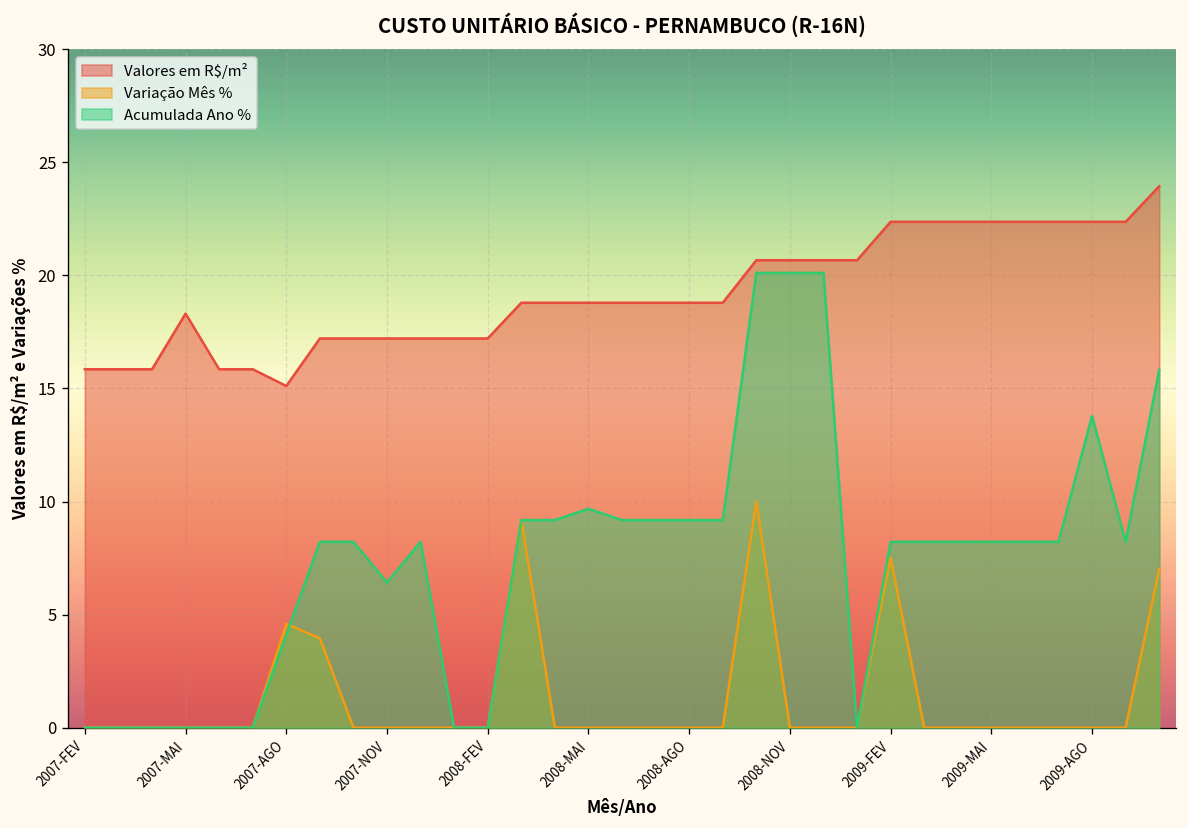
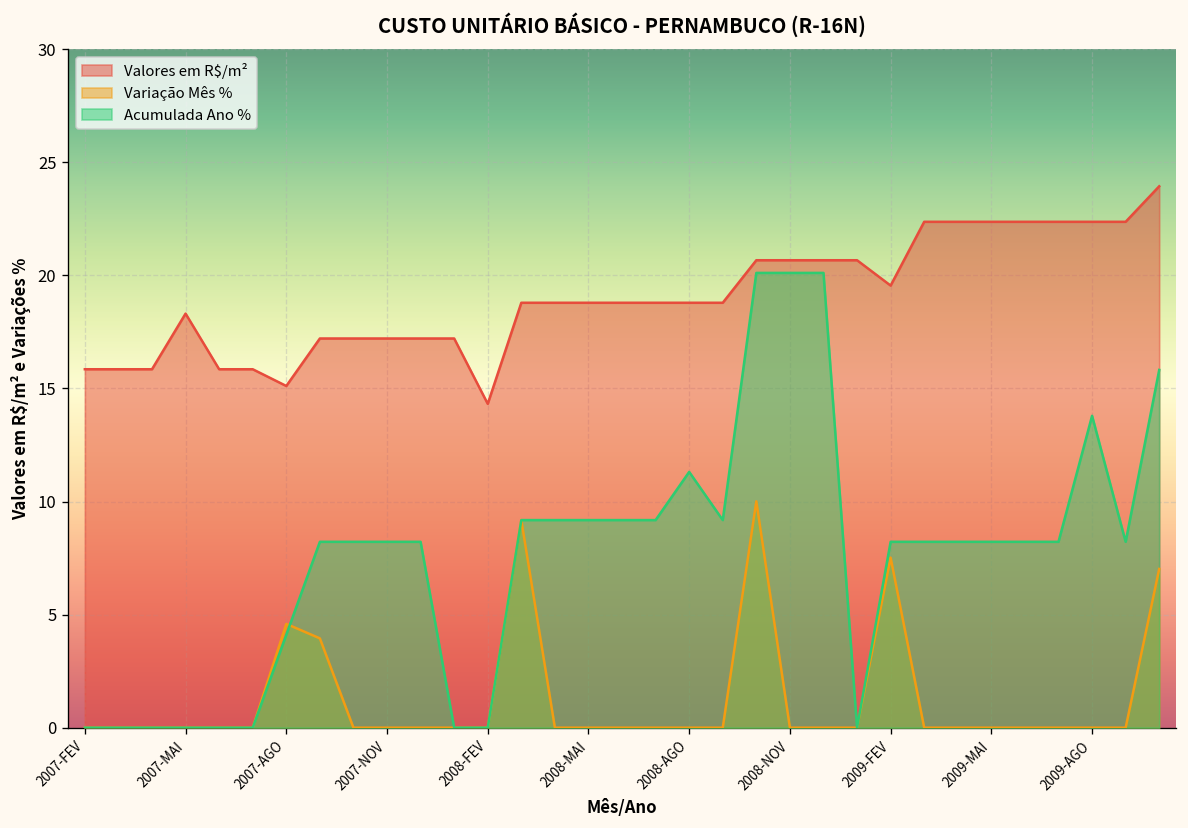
Acumulada Ano %, 2007-NOV: 6.4 -> 8.2
Valores em R$/m², 2008-FEV: 17.2 -> 14.3
Acumulada Ano %, 2008-MAI: 9.7 -> 9.2
Acumulada Ano %, 2008-AGO: 9.2 -> 11.3
Valores em R$/m², 2009-FEV: 22.4 -> 19.6
